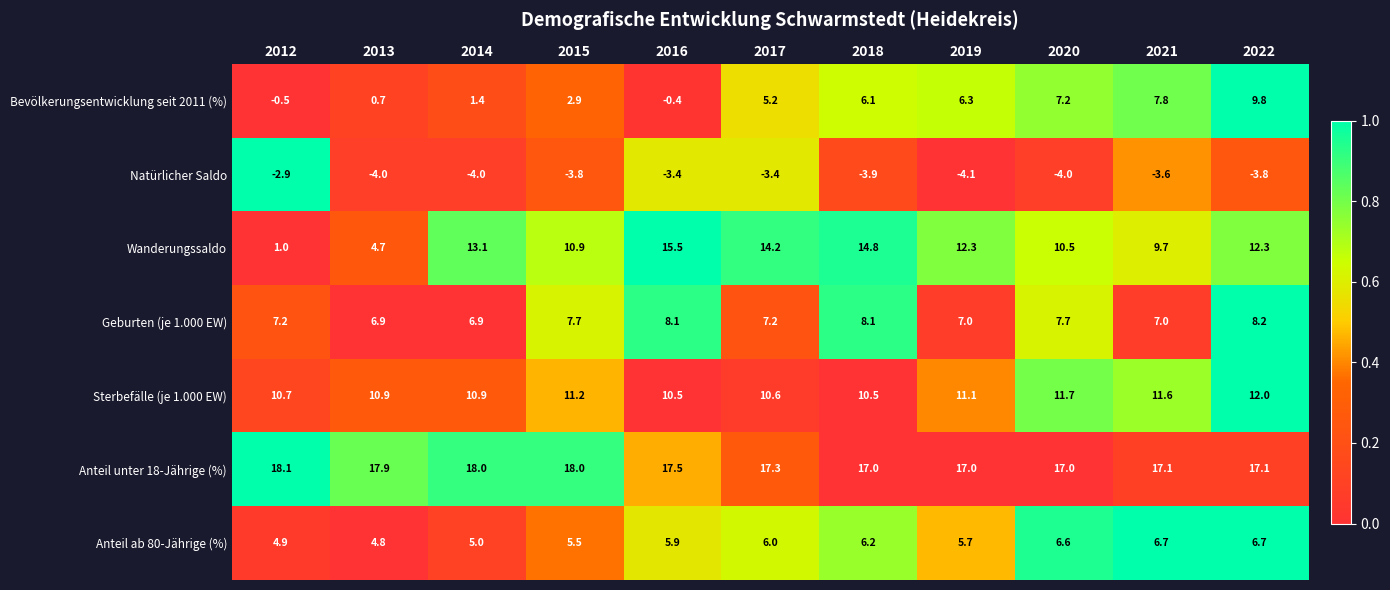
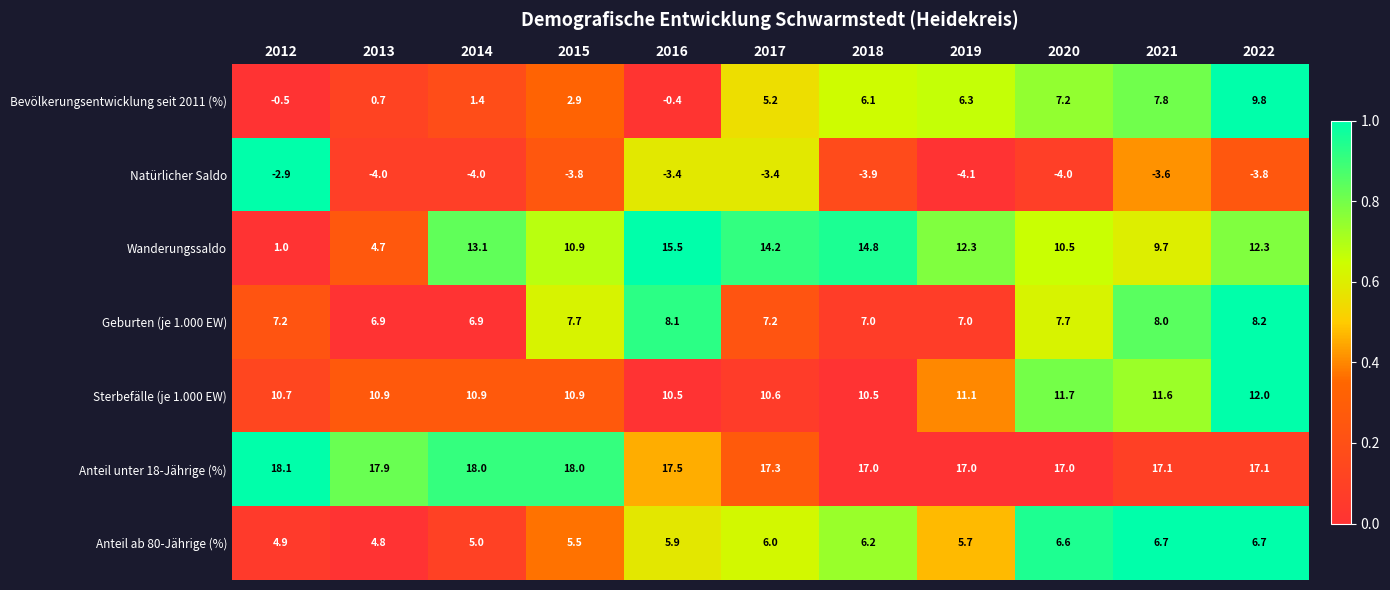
Geburten (je 1.000 EW), 2018: 8.1 -> 7.0
Geburten (je 1.000 EW), 2021: 7.0 -> 8.0
Sterbefälle (je 1.000 EW), 2015: 11.2 -> 10.9
